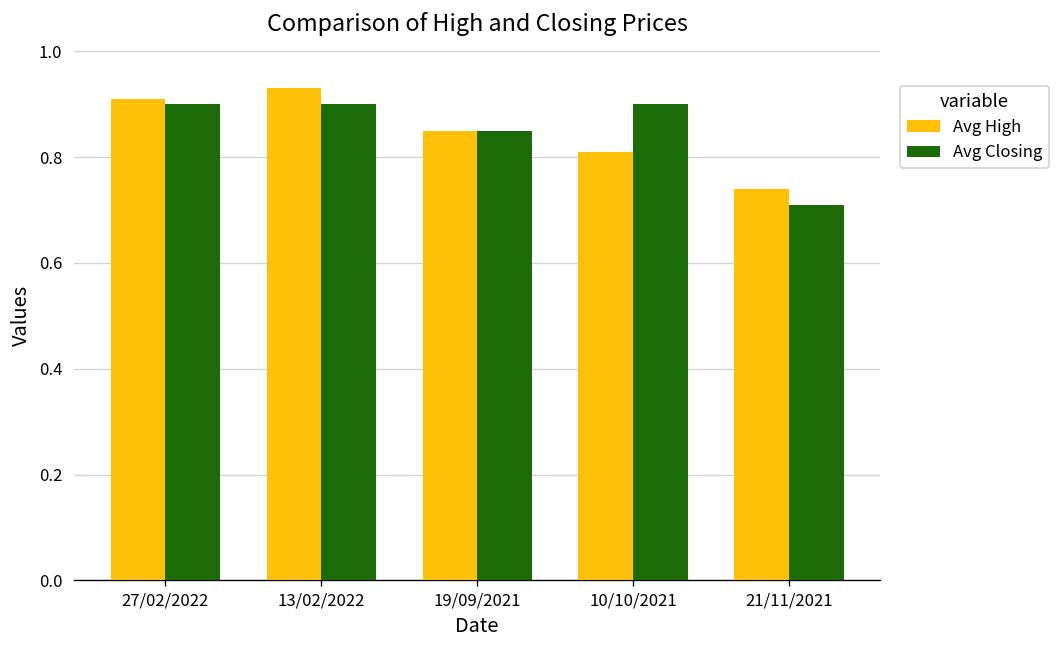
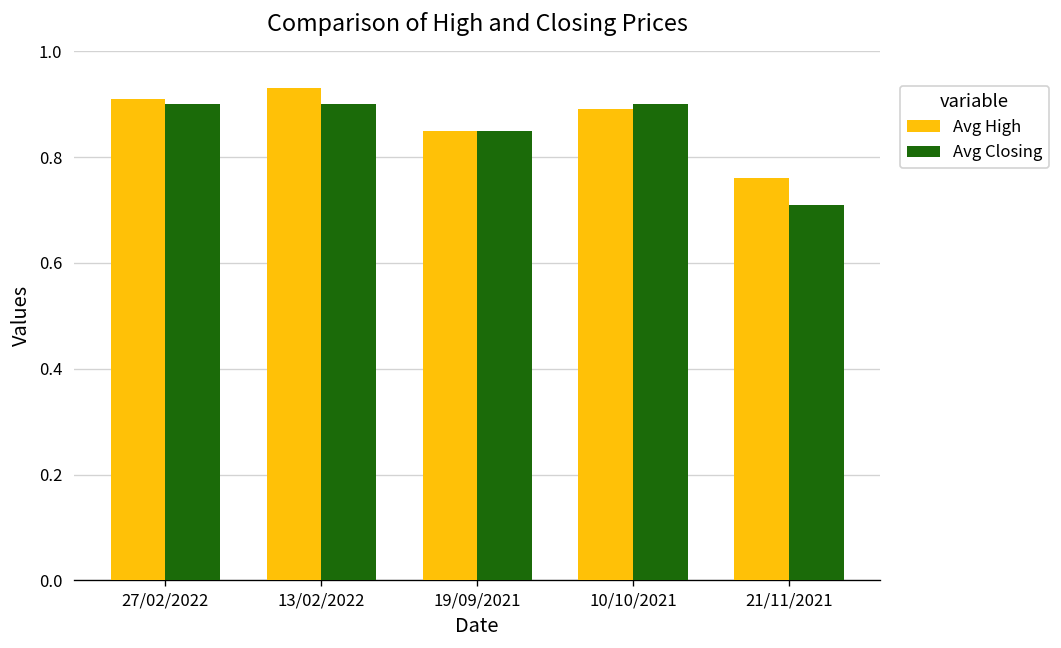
Avg High, 10/10/2021: 0.81 -> 0.89
Avg High, 21/11/2021: 0.74 -> 0.76
